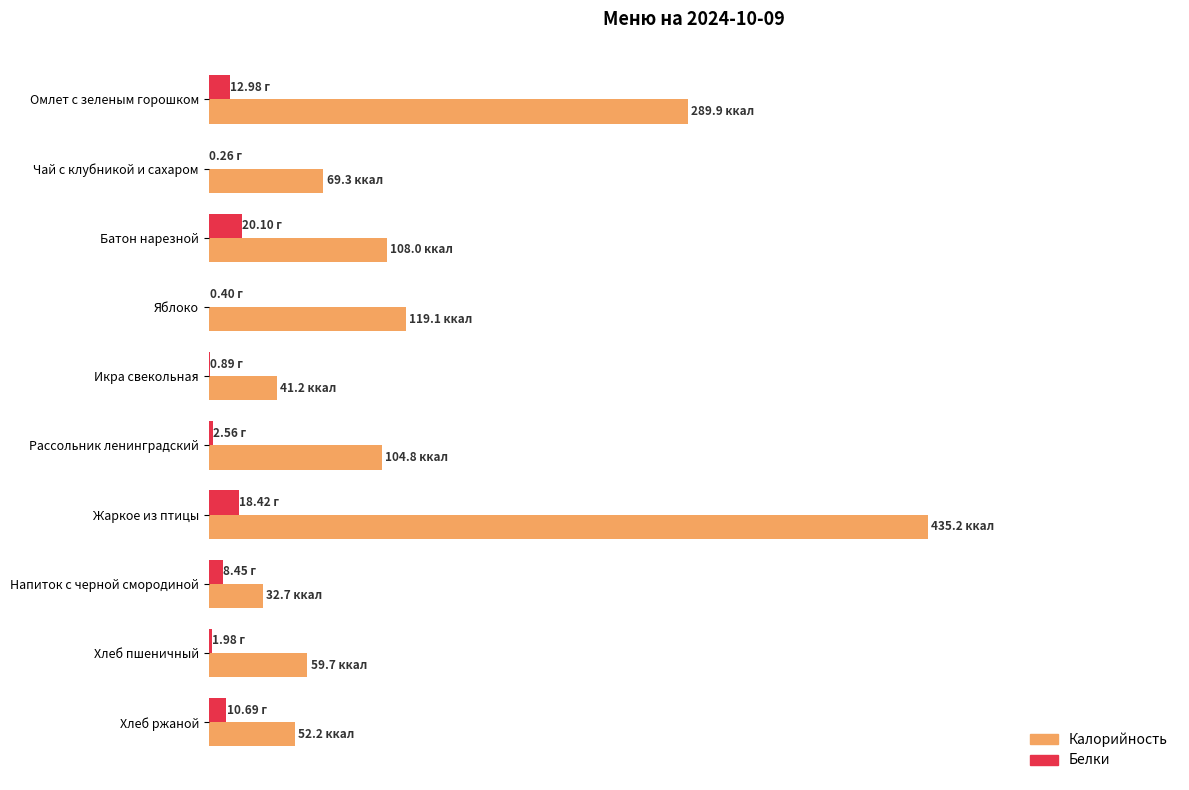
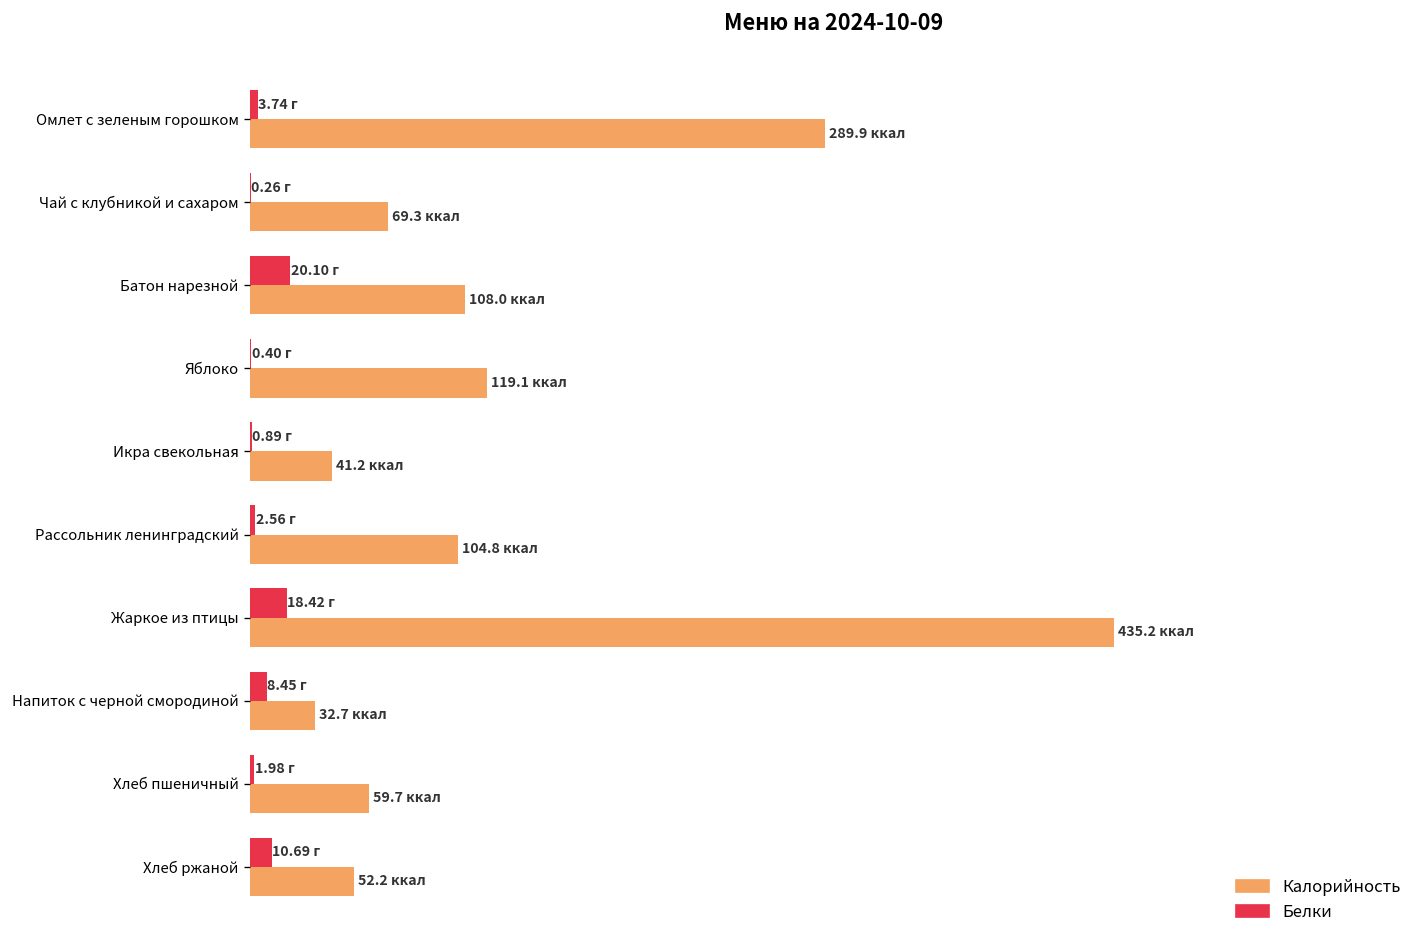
Белки, Омлет с зеленым горошком: 12.98 -> 3.74
